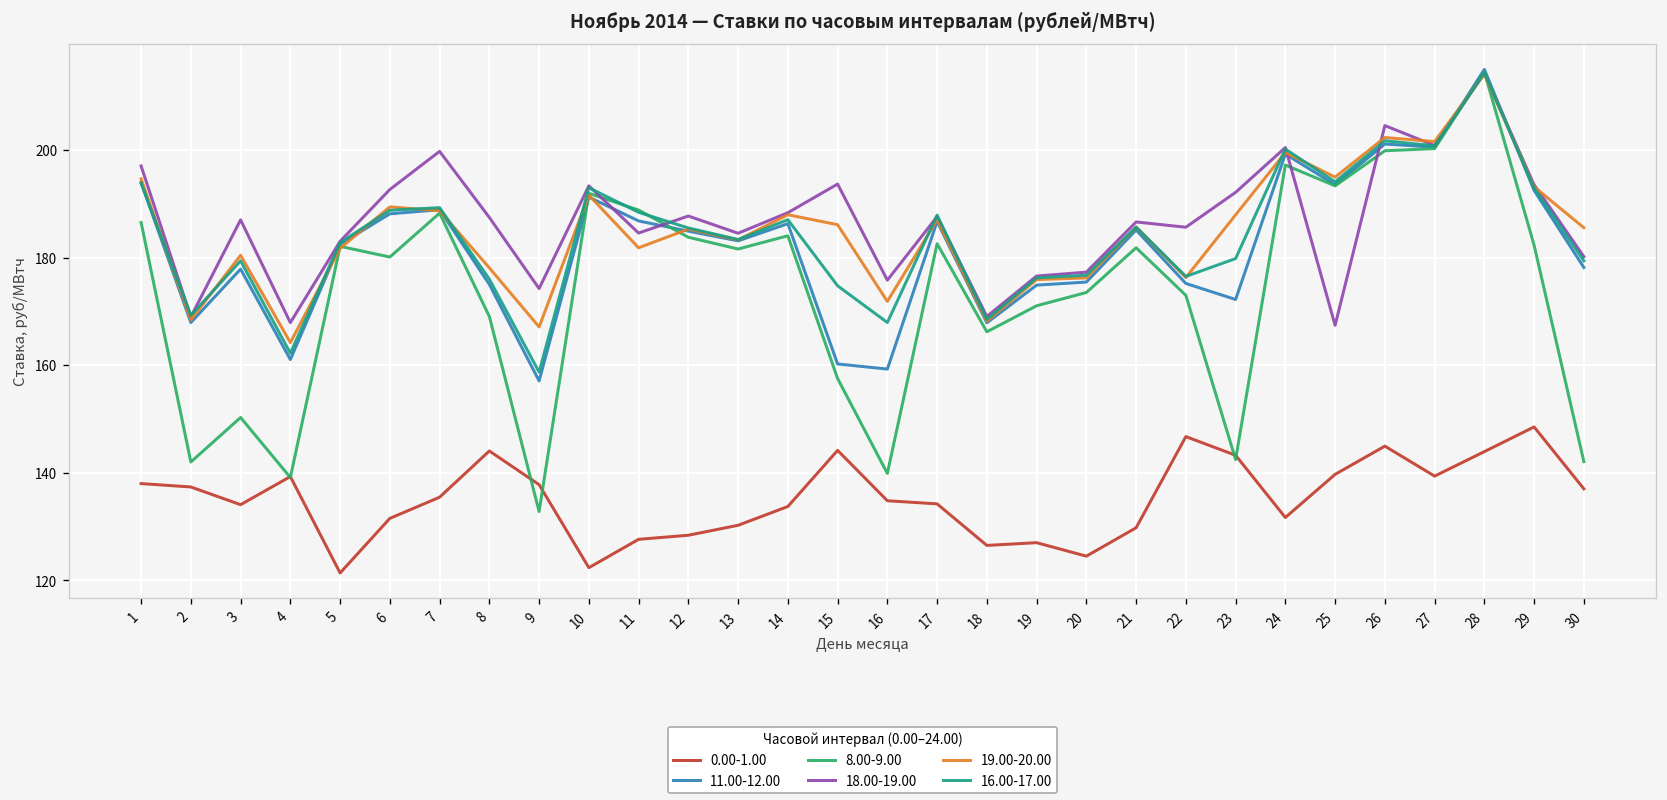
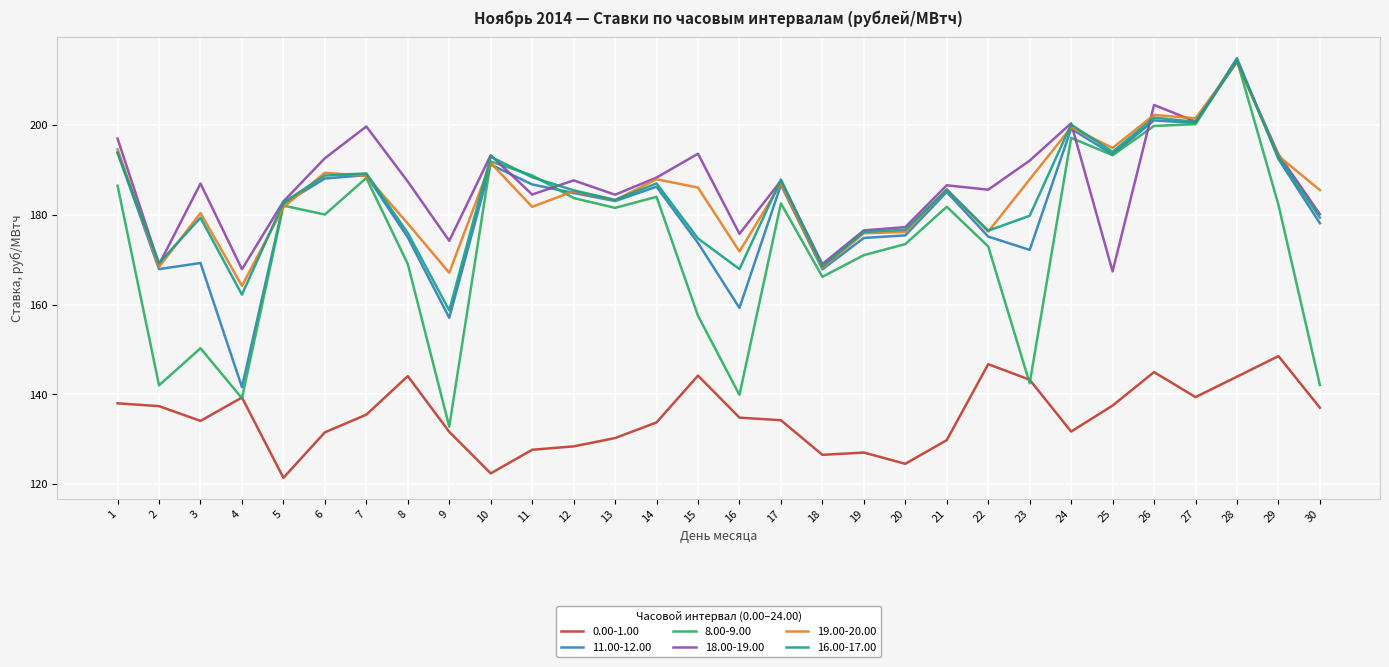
11.00-12.00, 3: 178 -> 169
11.00-12.00, 4: 161 -> 142
0.00-1.00, 9: 138 -> 132
11.00-12.00, 15: 160 -> 174
0.00-1.00, 25: 140 -> 137
